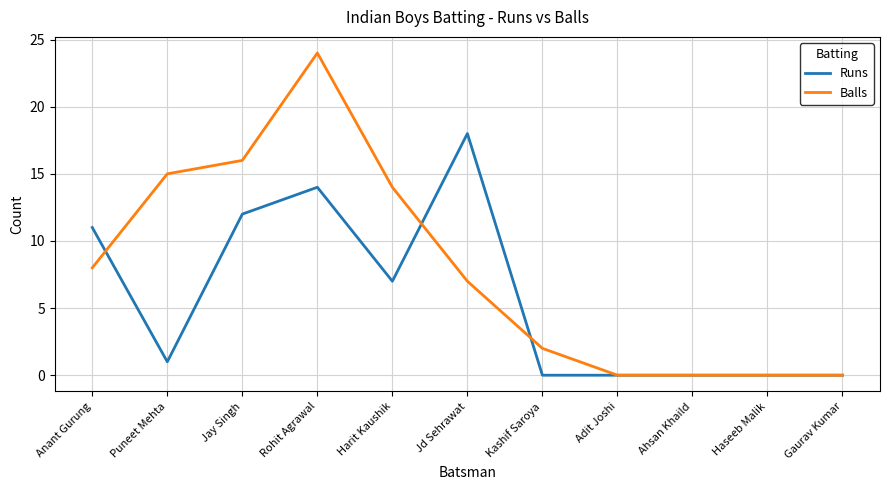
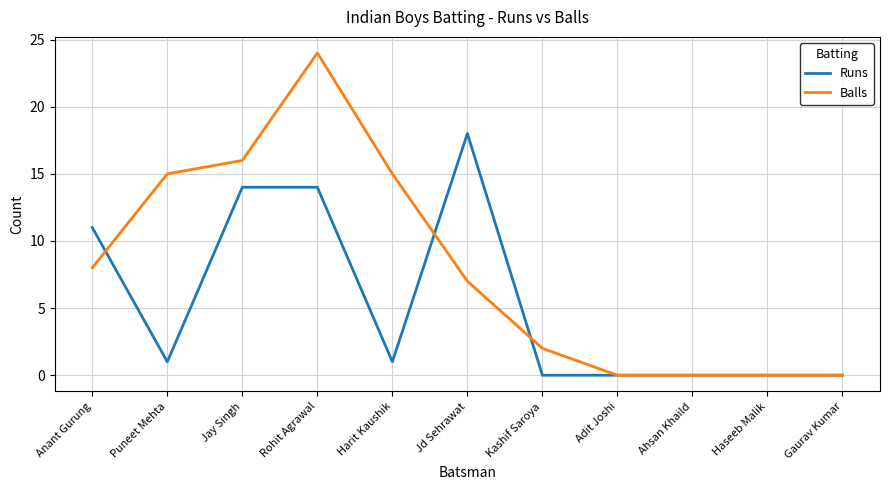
Runs, Jay Singh: 12 -> 14
Runs, Harit Kaushik: 7 -> 1
Balls, Harit Kaushik: 14 -> 15
